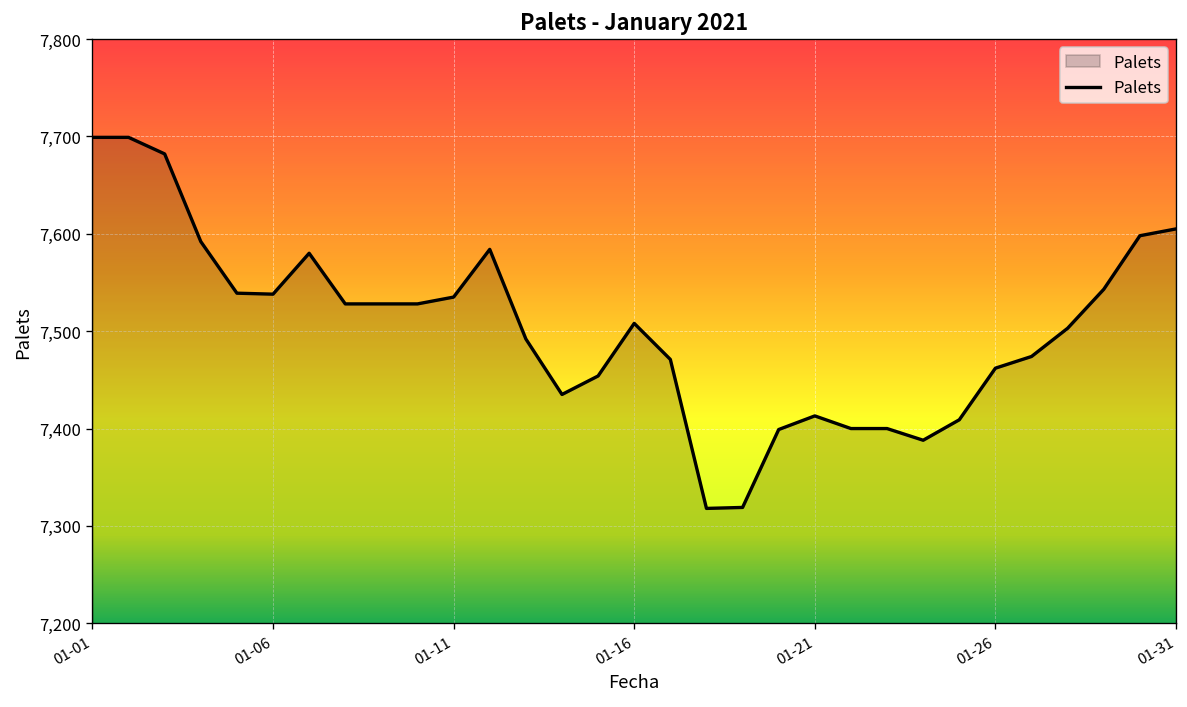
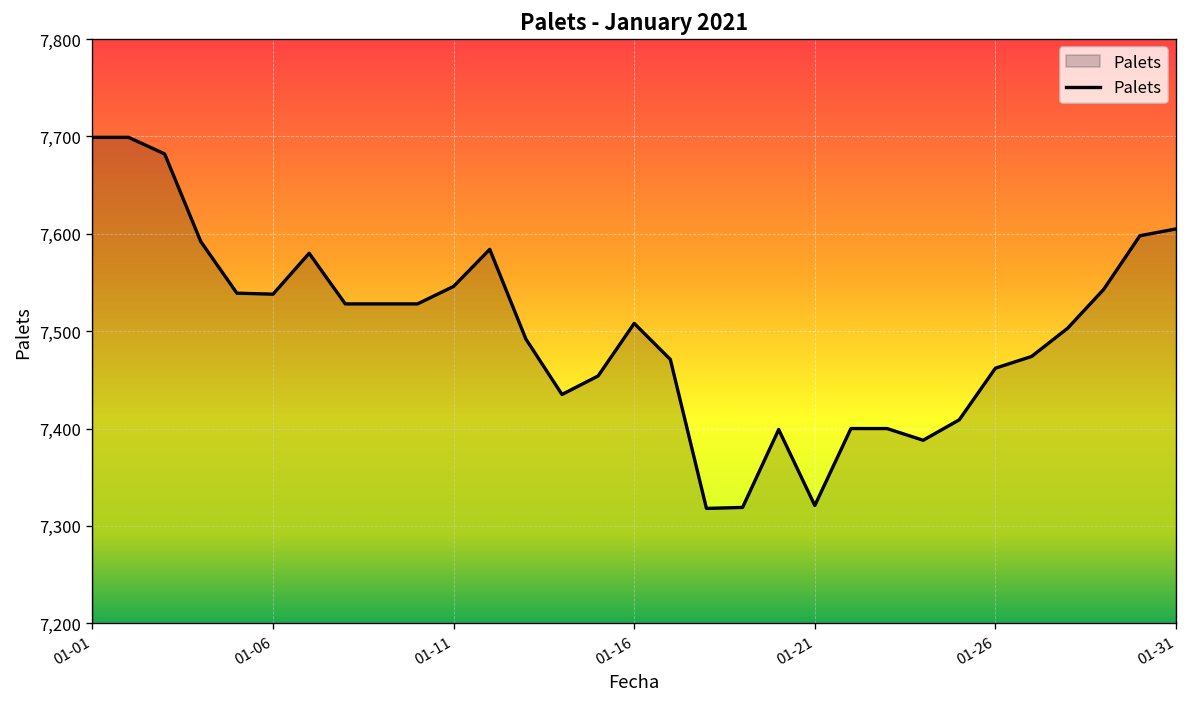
01-11: 7,540 -> 7,550
01-21: 7,410 -> 7,320
